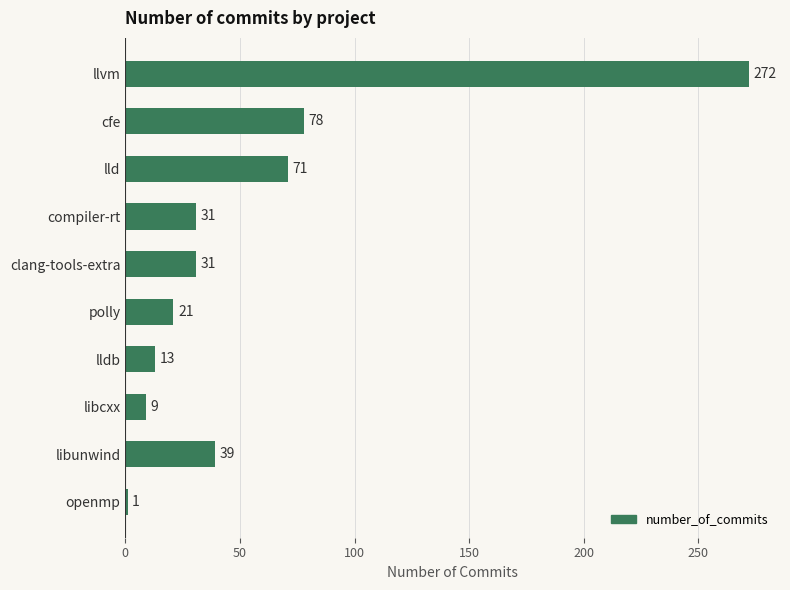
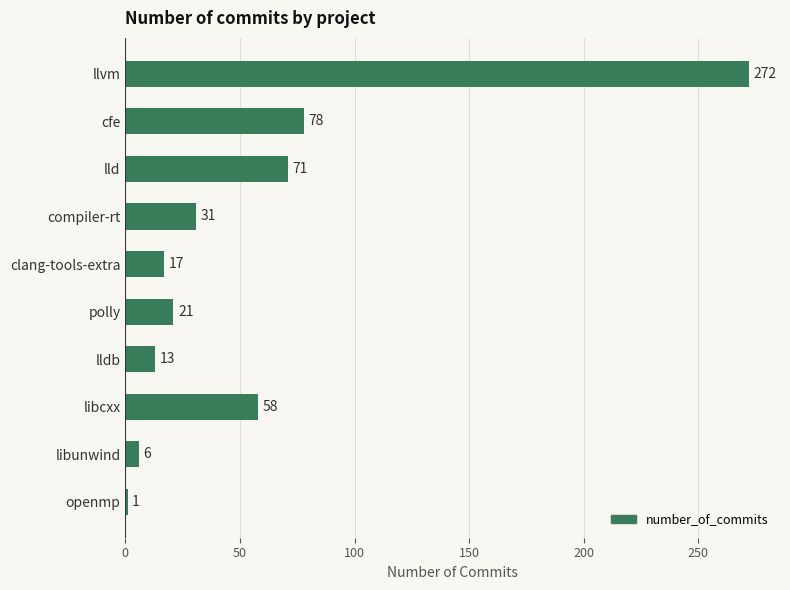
clang-tools-extra: 31 -> 17
libcxx: 9 -> 58
libunwind: 39 -> 6
